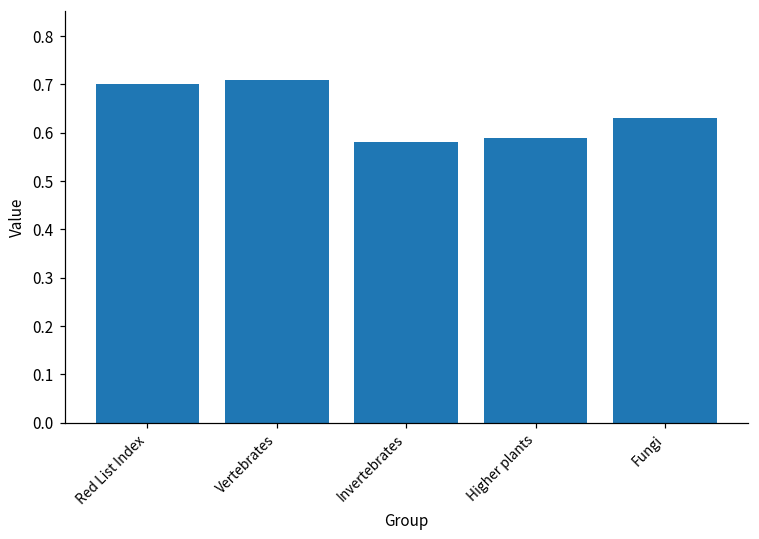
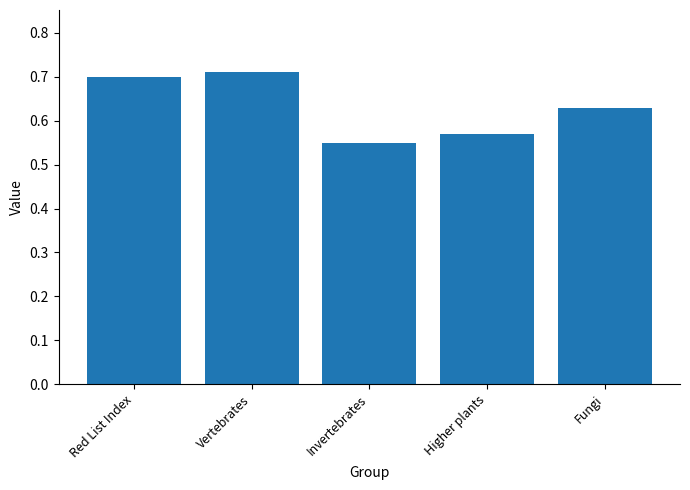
Invertebrates: 0.58 -> 0.55
Higher plants: 0.59 -> 0.57
